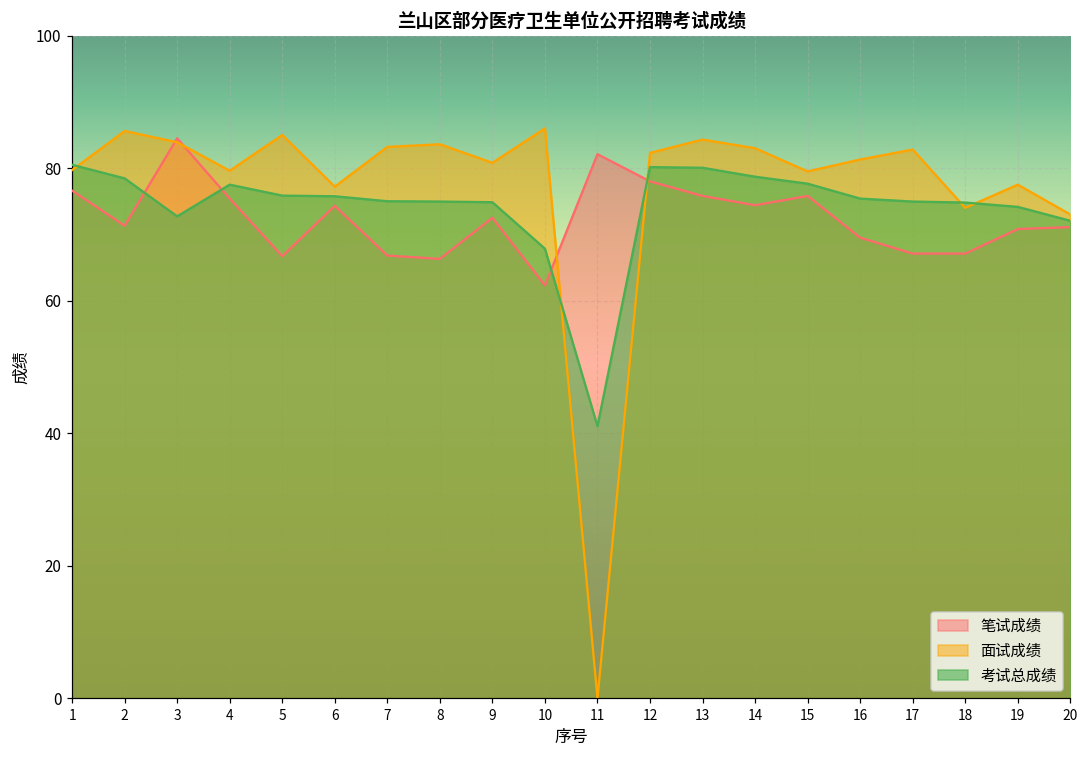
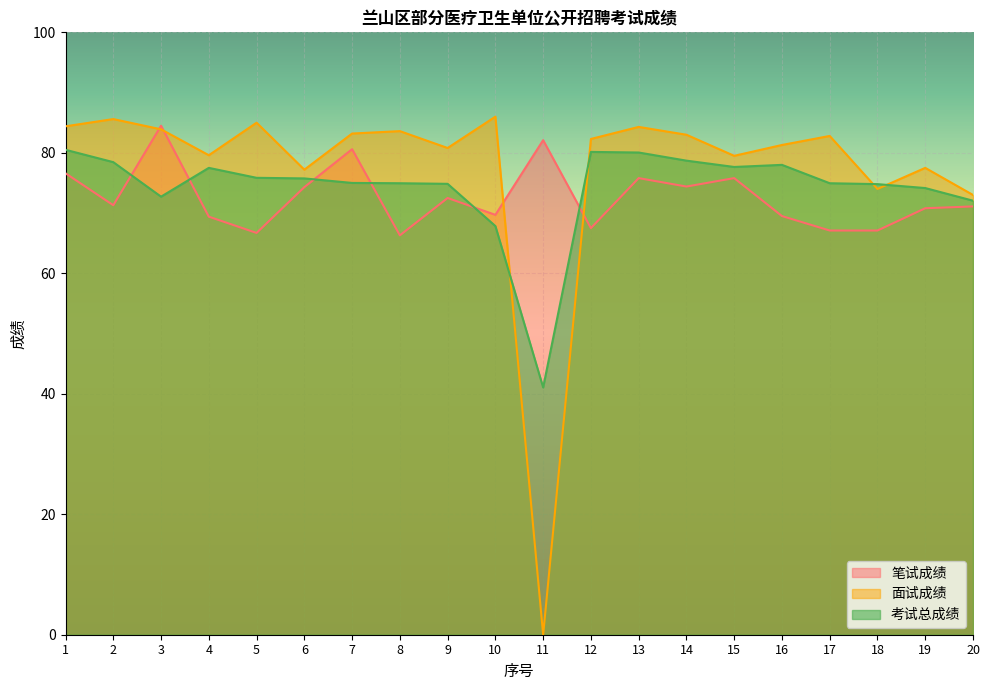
面试成绩, 1: 80 -> 84
笔试成绩, 4: 75 -> 69
笔试成绩, 7: 67 -> 81
笔试成绩, 10: 62 -> 70
笔试成绩, 12: 78 -> 68
考试总成绩, 16: 75 -> 78
